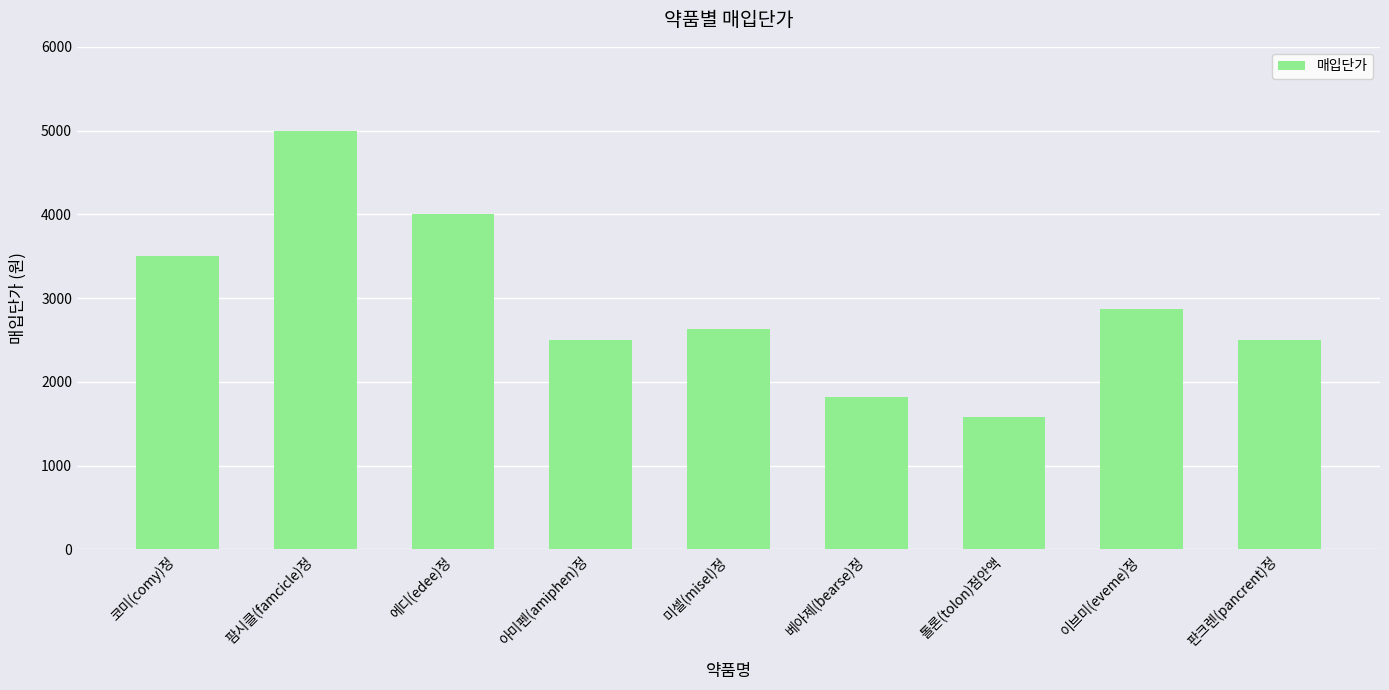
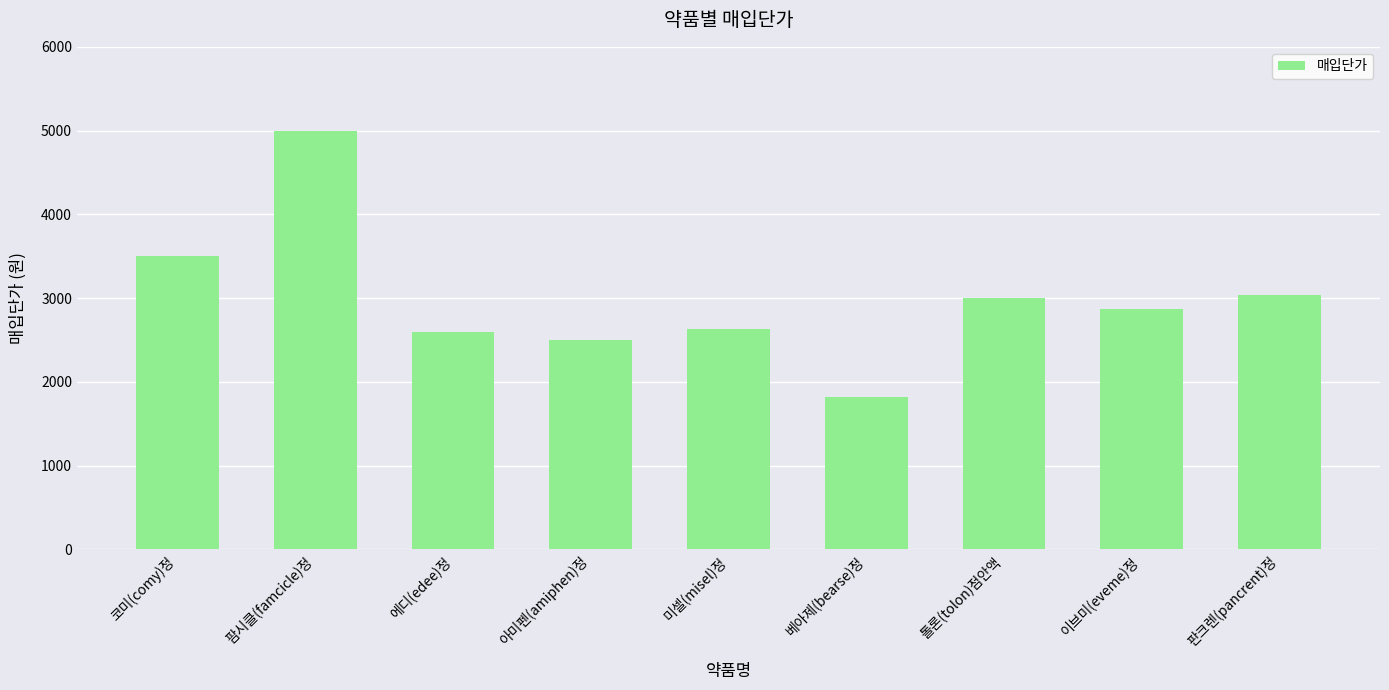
에디(edee)정: 4000 -> 2600
톨론(tolon)점안액: 1600 -> 3000
판크렌(pancrent)정: 2500 -> 3000
